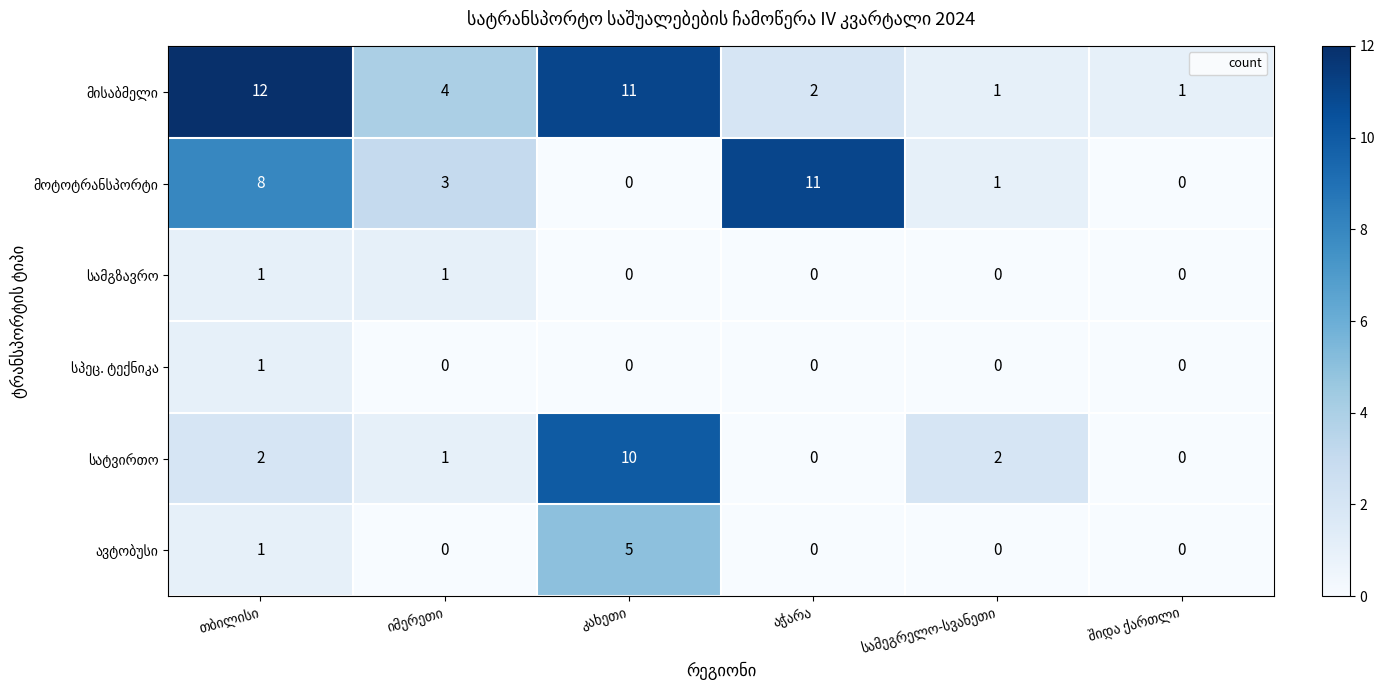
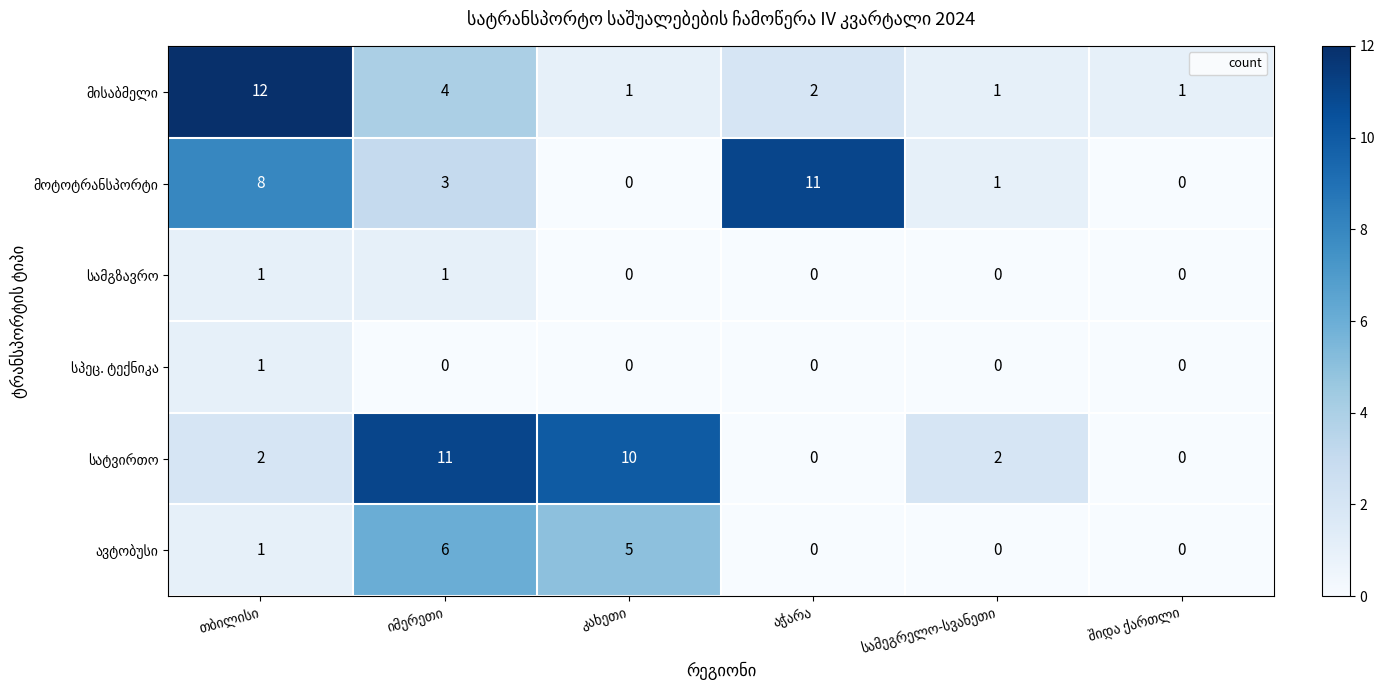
მისაბმელი, კახეთი: 11 -> 1
სატვირთო, იმერეთი: 1 -> 11
ავტობუსი, იმერეთი: 0 -> 6
